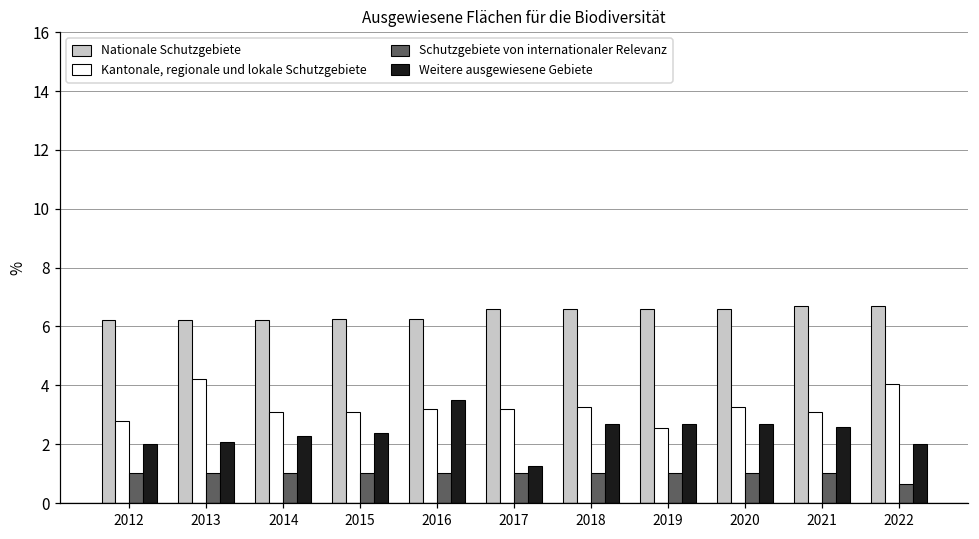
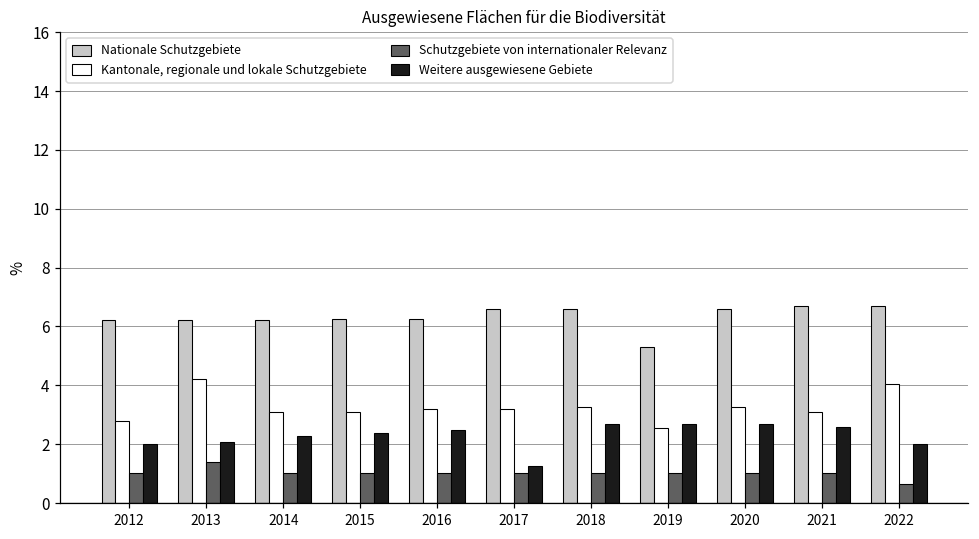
Schutzgebiete von internationaler Relevanz, 2013: 1.0 -> 1.4
Weitere ausgewiesene Gebiete, 2016: 3.5 -> 2.5
Nationale Schutzgebiete, 2019: 6.6 -> 5.3
